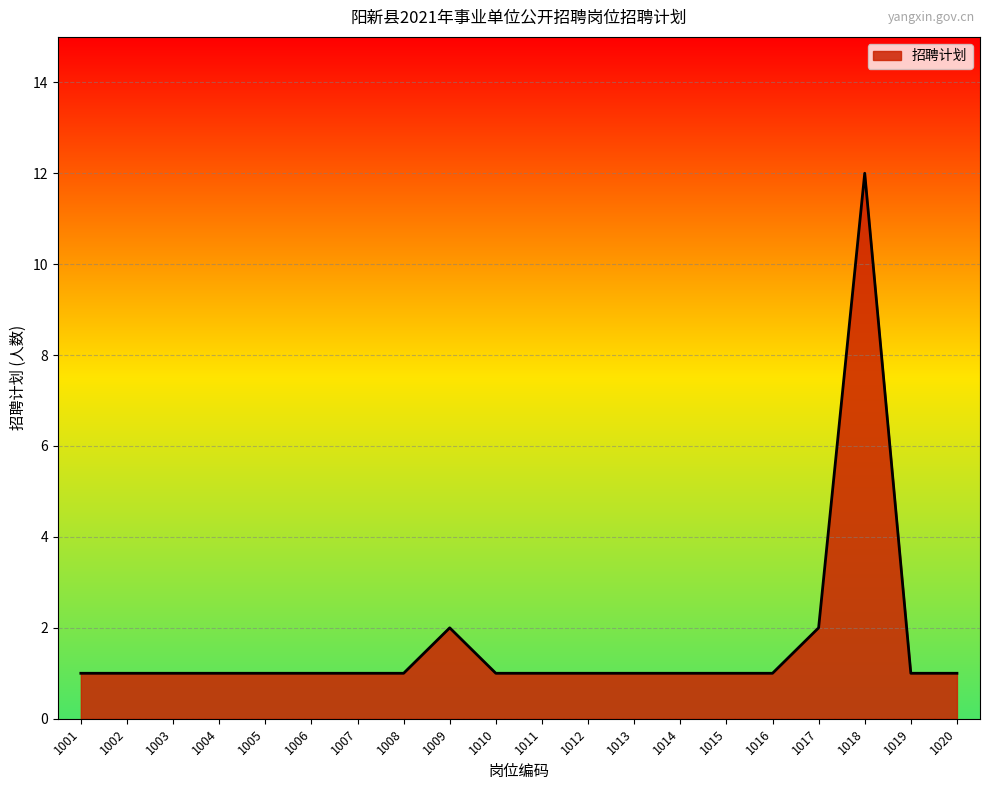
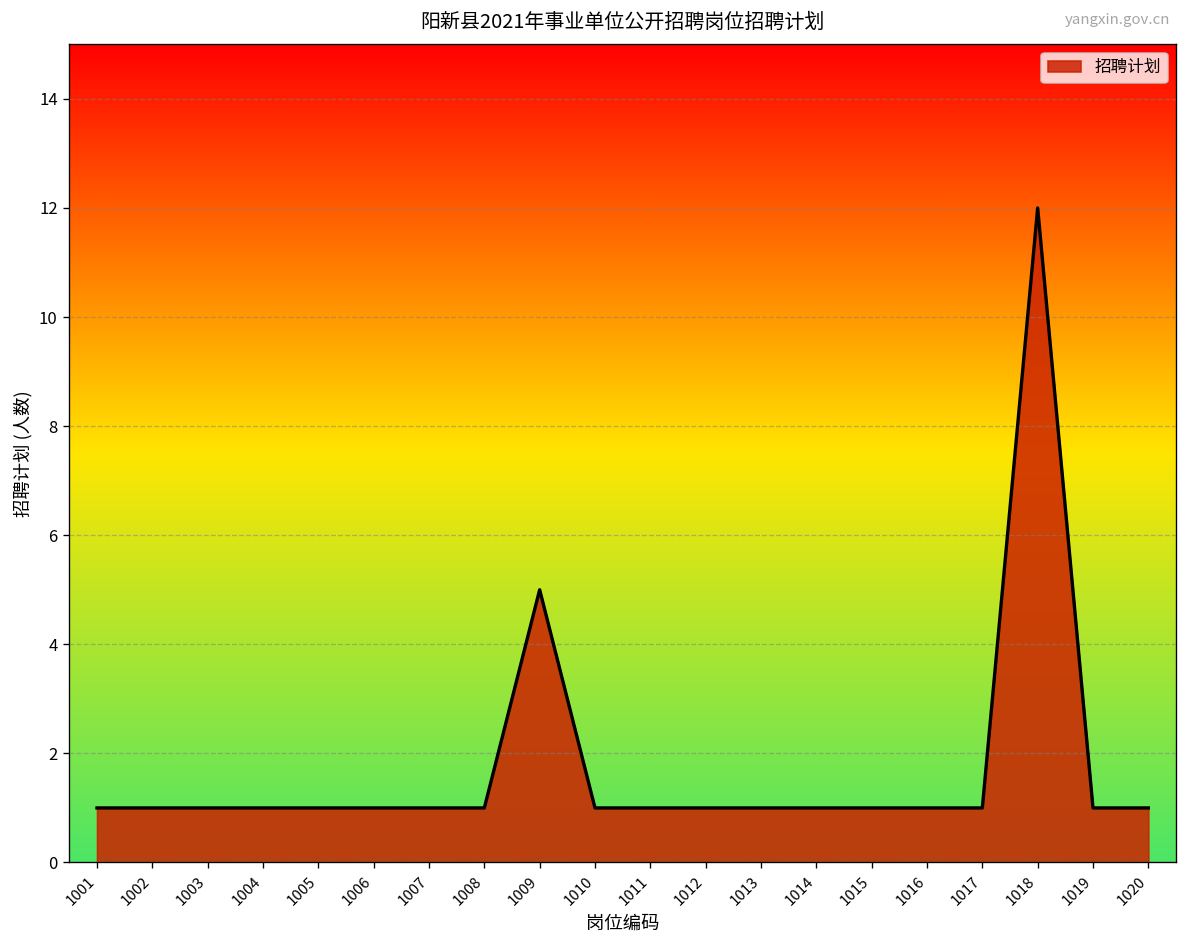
1009: 2 -> 5
1017: 2 -> 1
